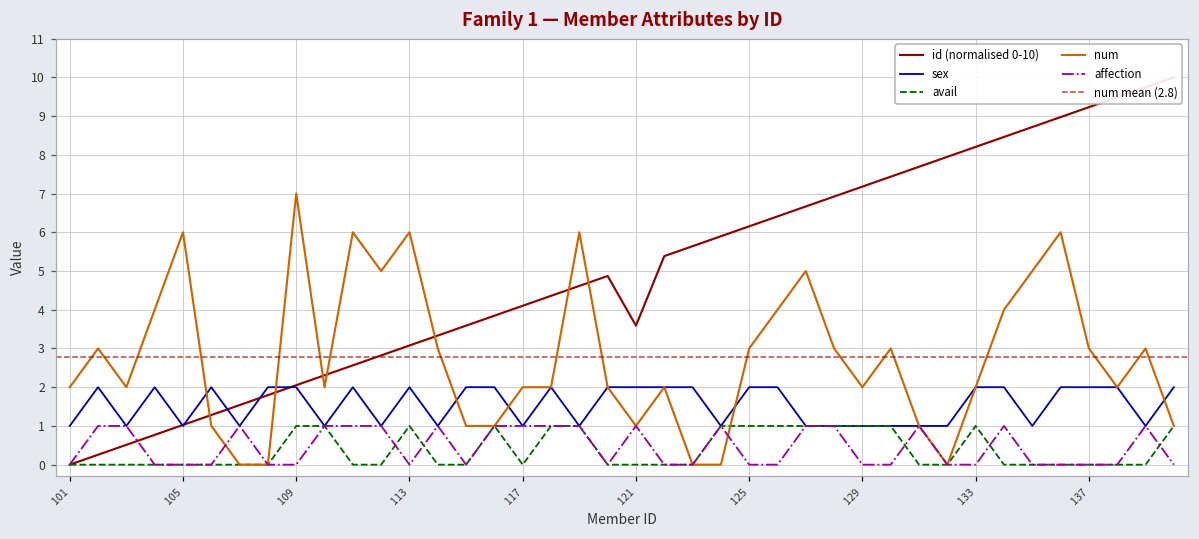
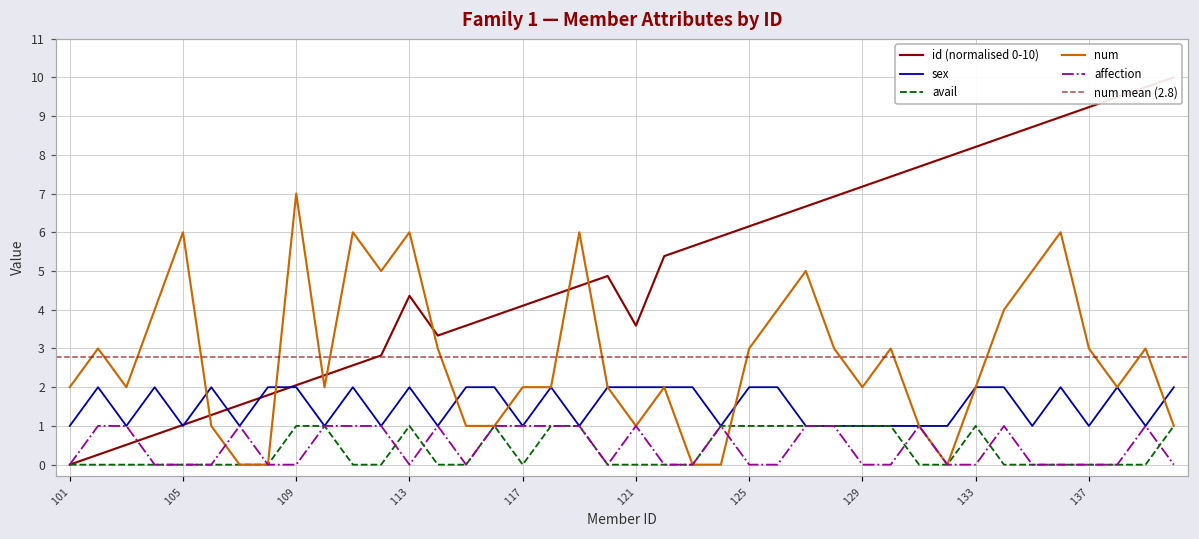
id (normalised 0-10), 113: 3.1 -> 4.4
sex, 137: 2 -> 1
